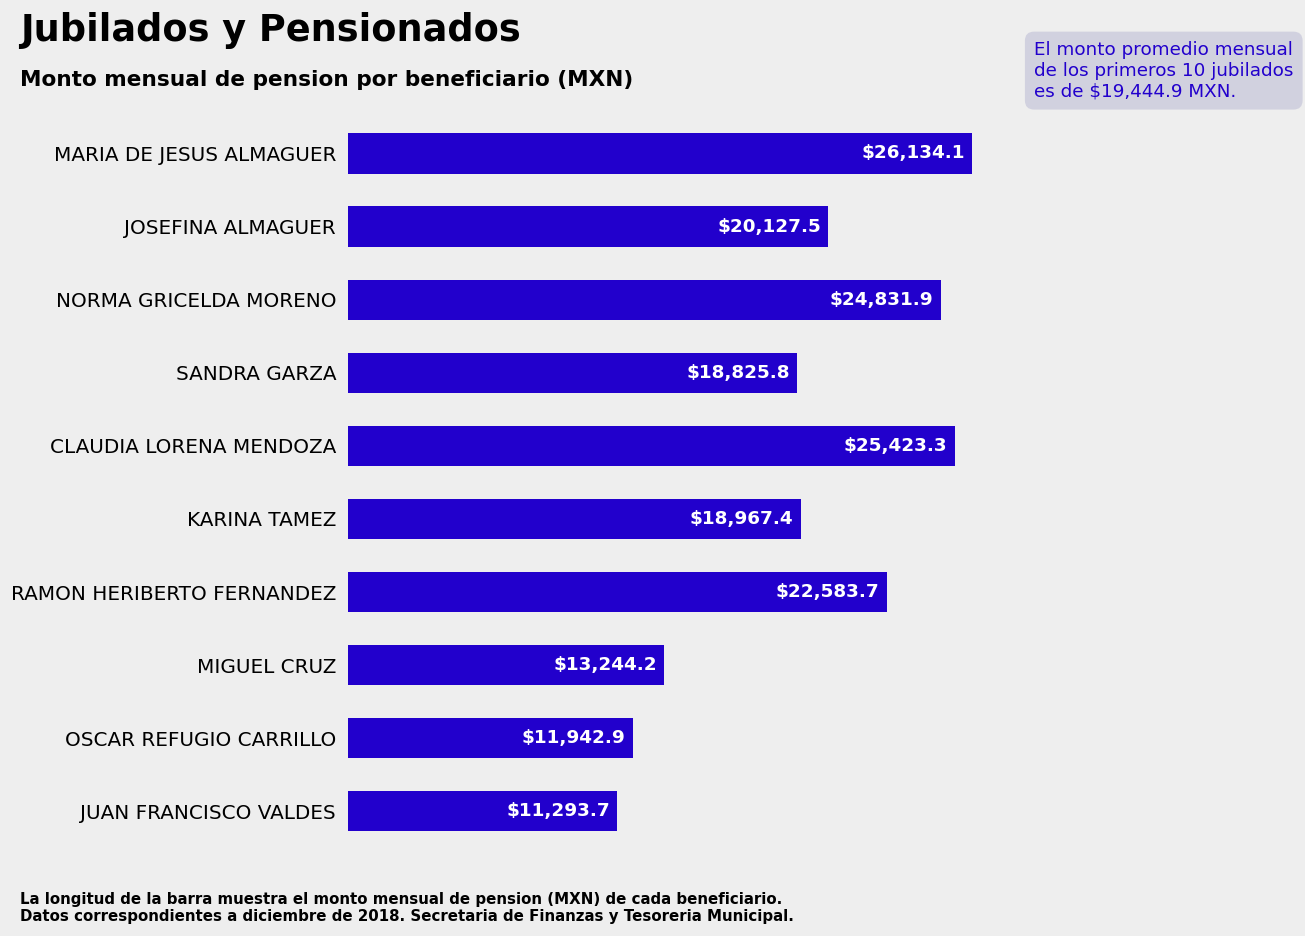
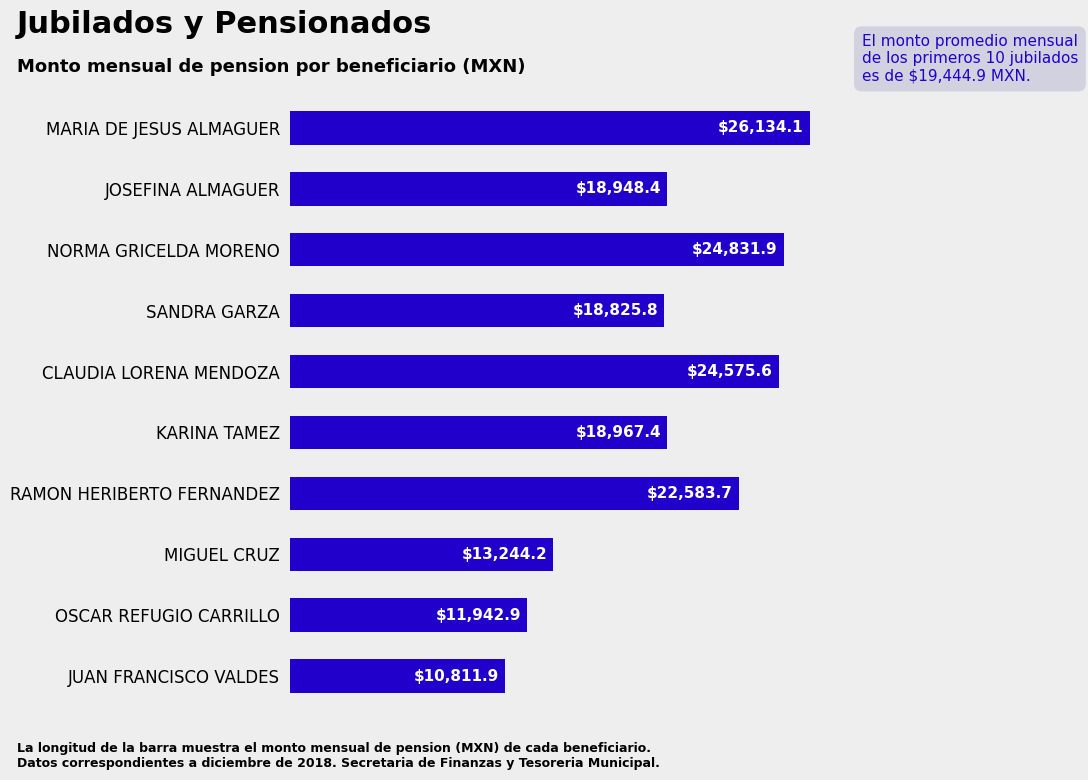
JOSEFINA ALMAGUER: $20,127.5 -> $18,948.4
CLAUDIA LORENA MENDOZA: $25,423.3 -> $24,575.6
JUAN FRANCISCO VALDES: $11,293.7 -> $10,811.9
